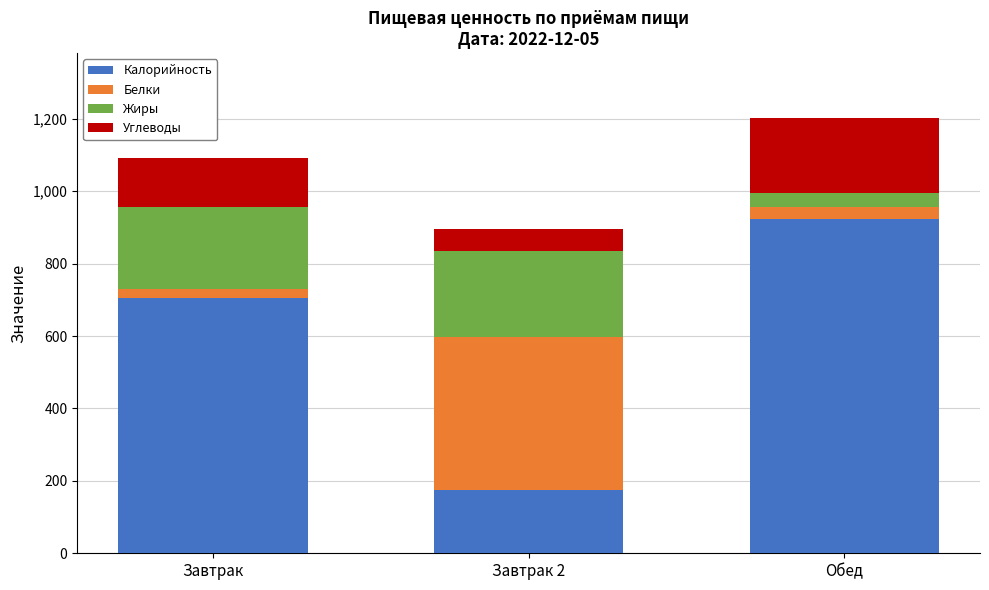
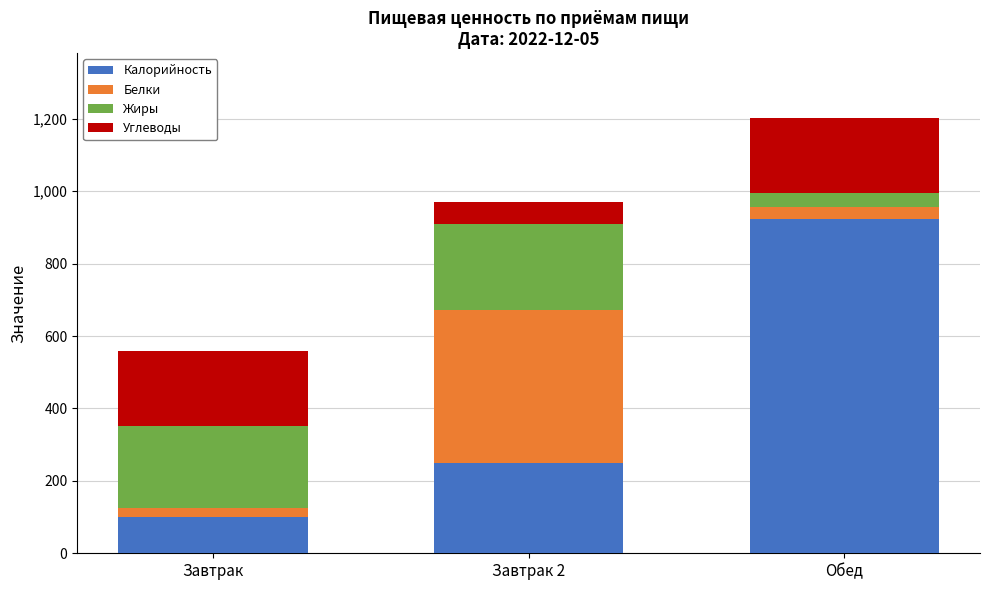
Калорийность, Завтрак: 710 -> 100
Углеводы, Завтрак: 140 -> 210
Калорийность, Завтрак 2: 180 -> 250
